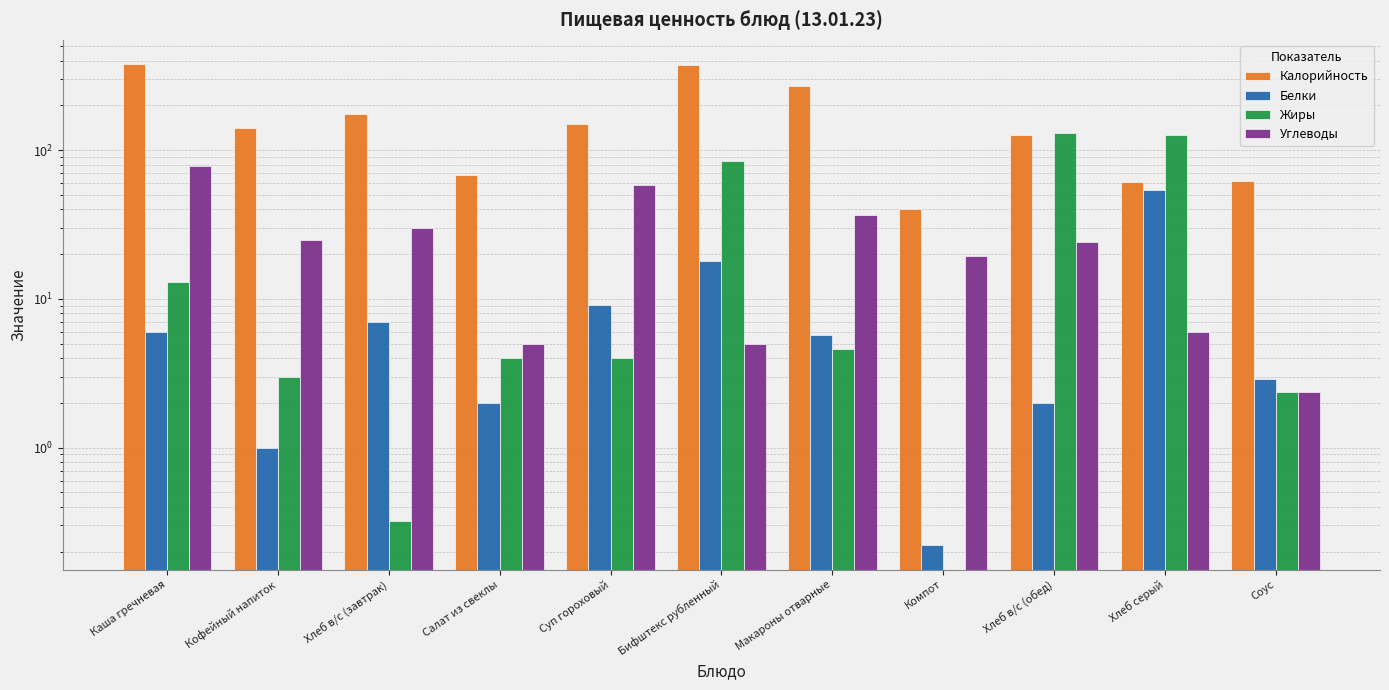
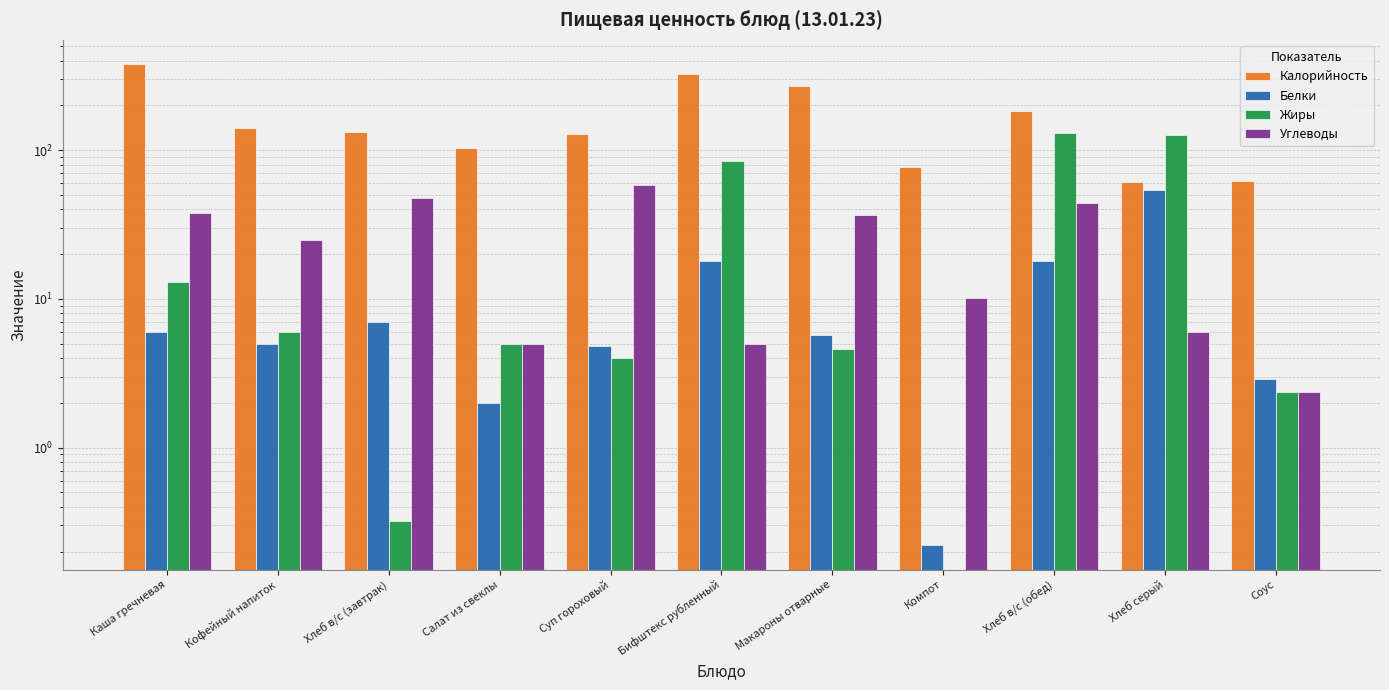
Углеводы, Каша гречневая: 80 -> 38
Белки, Кофейный напиток: 1 -> 5
Жиры, Кофейный напиток: 3 -> 6
Калорийность, Хлеб в/с (завтрак): 170 -> 130
Углеводы, Хлеб в/с (завтрак): 30 -> 48
Калорийность, Салат из свеклы: 70 -> 100
Жиры, Салат из свеклы: 4 -> 5
Калорийность, Суп гороховый: 150 -> 130
Белки, Суп гороховый: 9 -> 4.8
Калорийность, Бифштекс рубленный: 370 -> 330
Калорийность, Компот: 40 -> 80
Углеводы, Компот: 19 -> 10
Калорийность, Хлеб в/с (обед): 130 -> 180
Белки, Хлеб в/с (обед): 2 -> 18
Углеводы, Хлеб в/с (обед): 24 -> 44
